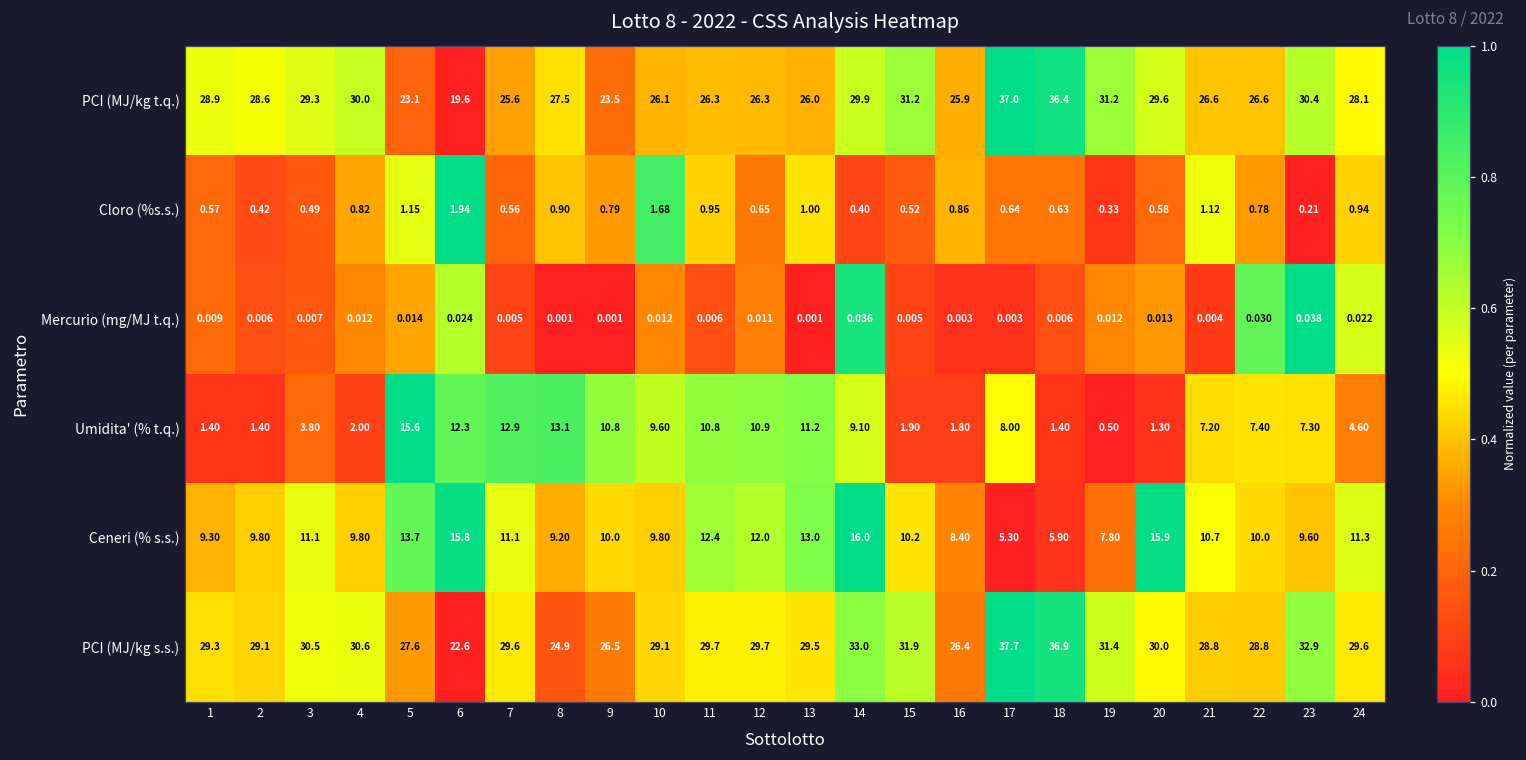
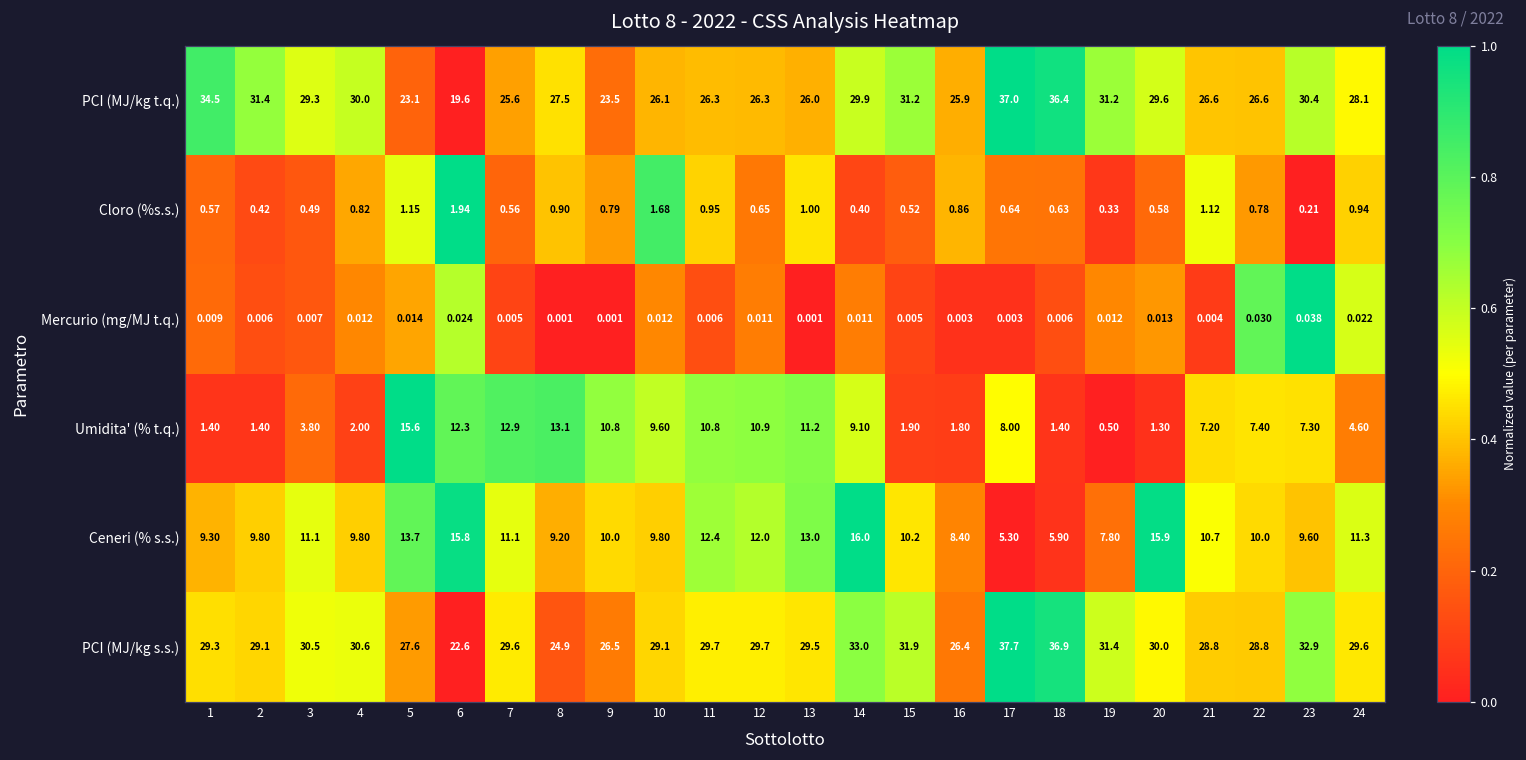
PCI (MJ/kg t.q.), 1: 28.9 -> 34.5
PCI (MJ/kg t.q.), 2: 28.6 -> 31.4
Mercurio (mg/MJ t.q.), 14: 0.036 -> 0.011
